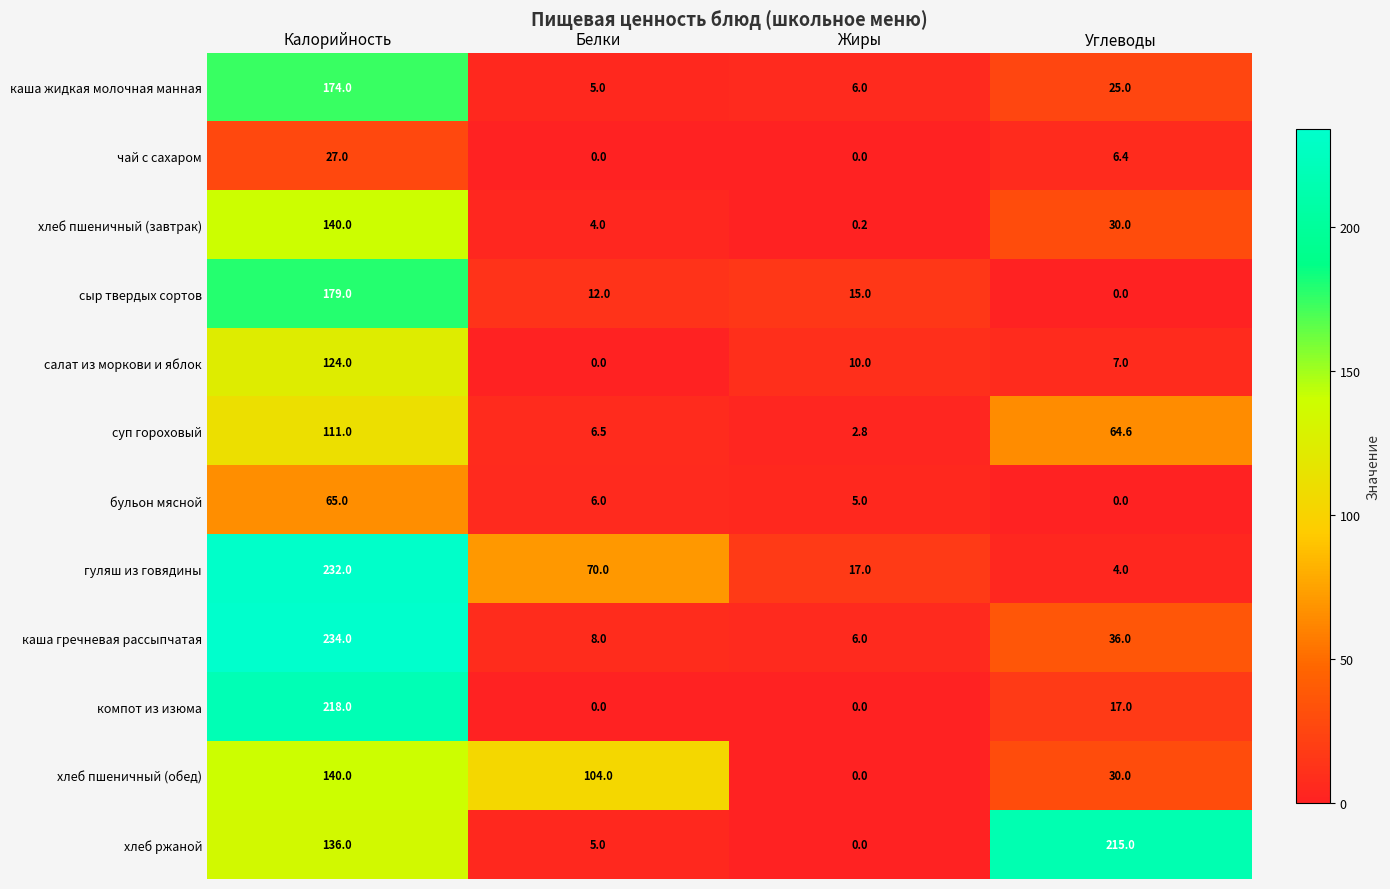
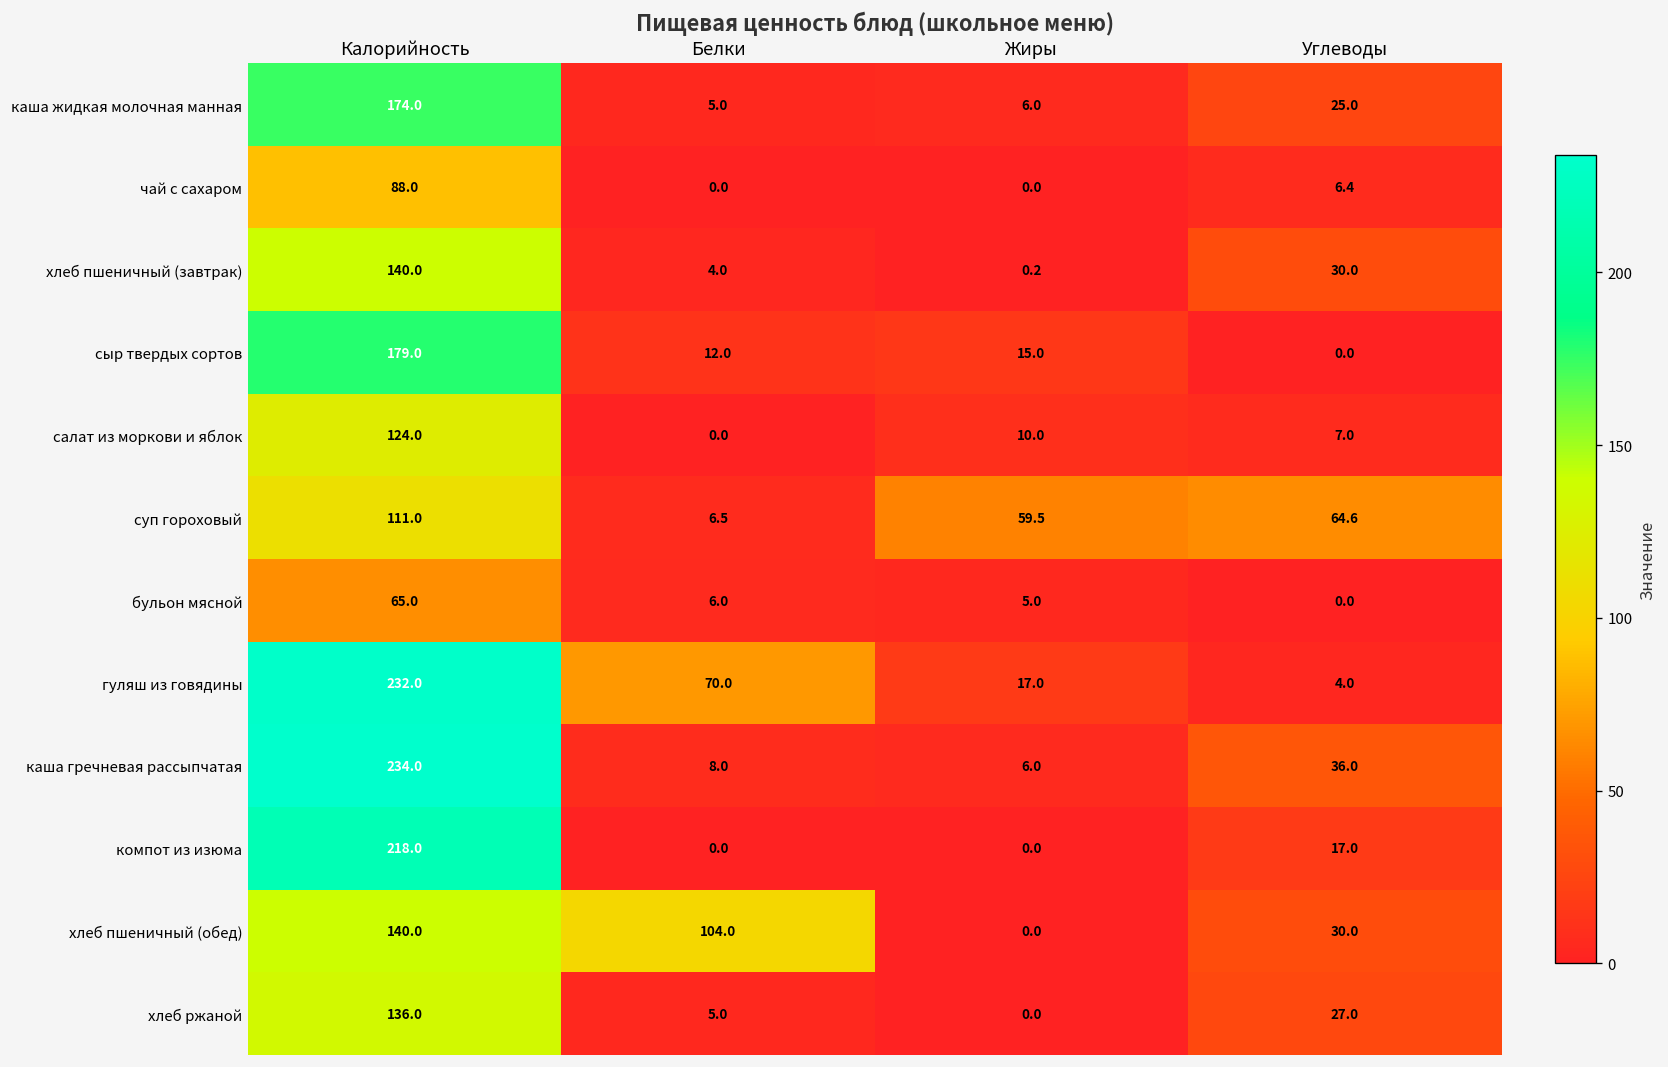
чай с сахаром, Калорийность: 27.0 -> 88.0
суп гороховый, Жиры: 2.8 -> 59.5
хлеб ржаной, Углеводы: 215.0 -> 27.0
